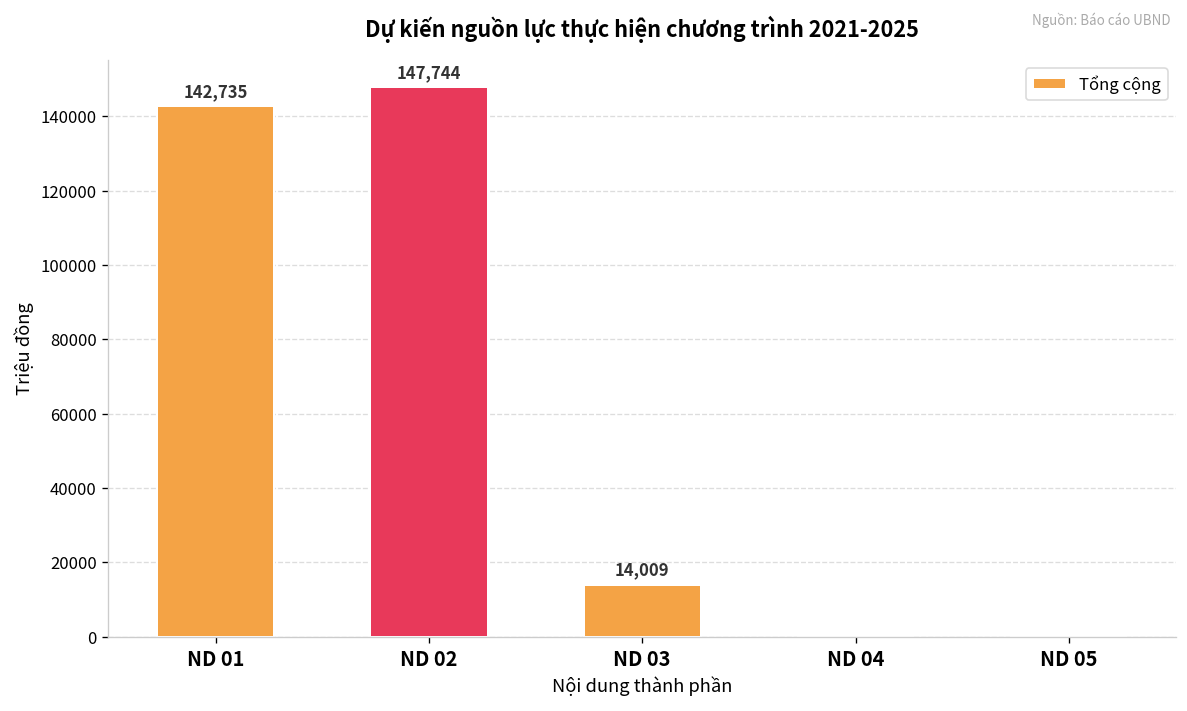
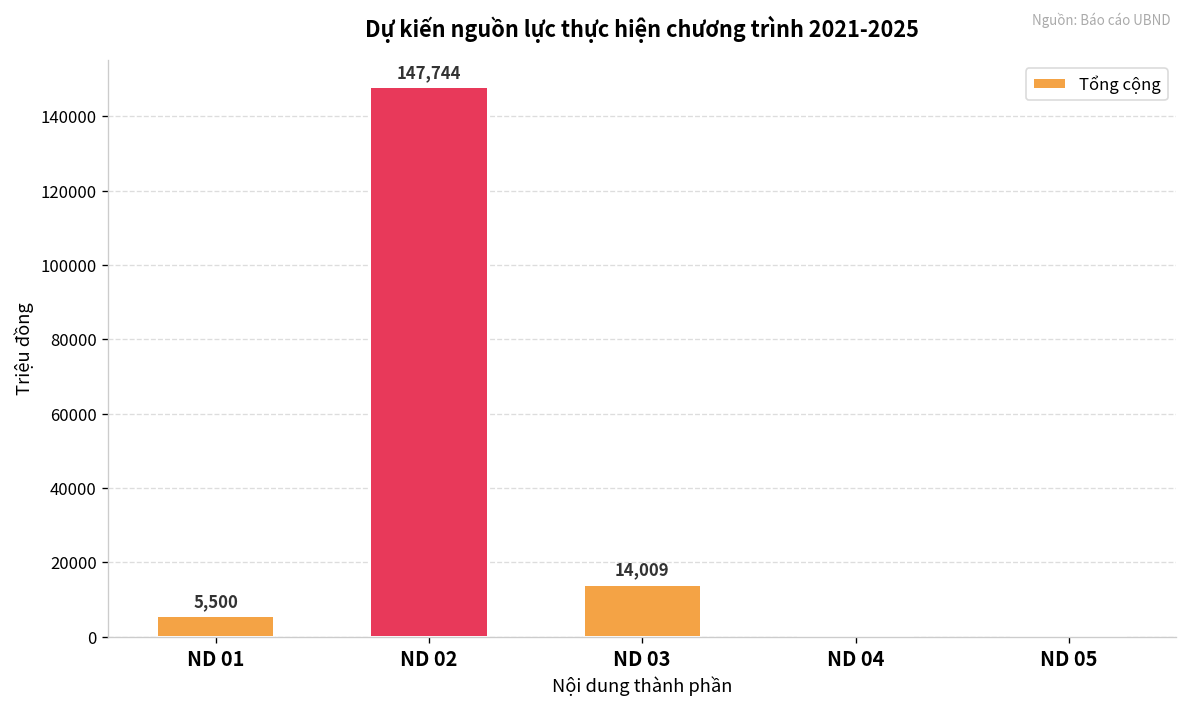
ND 01: 142,735 -> 5,500
